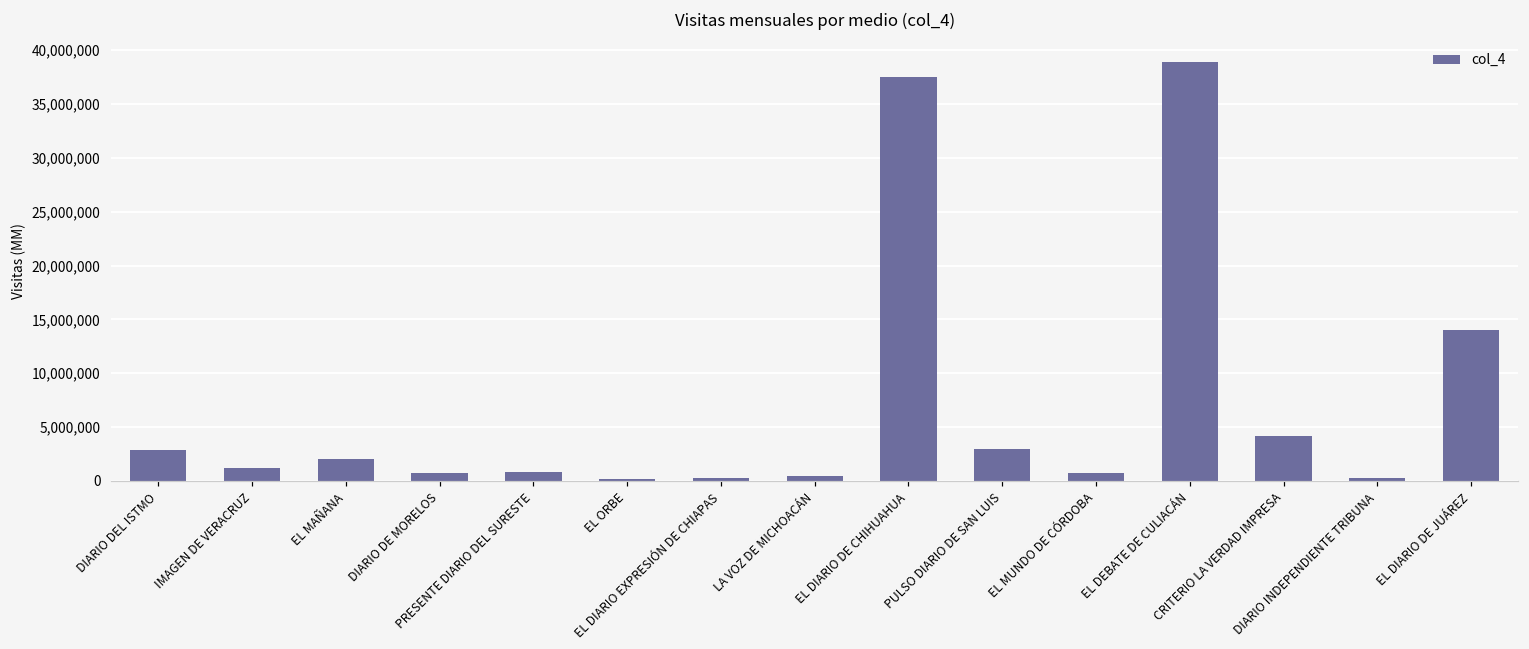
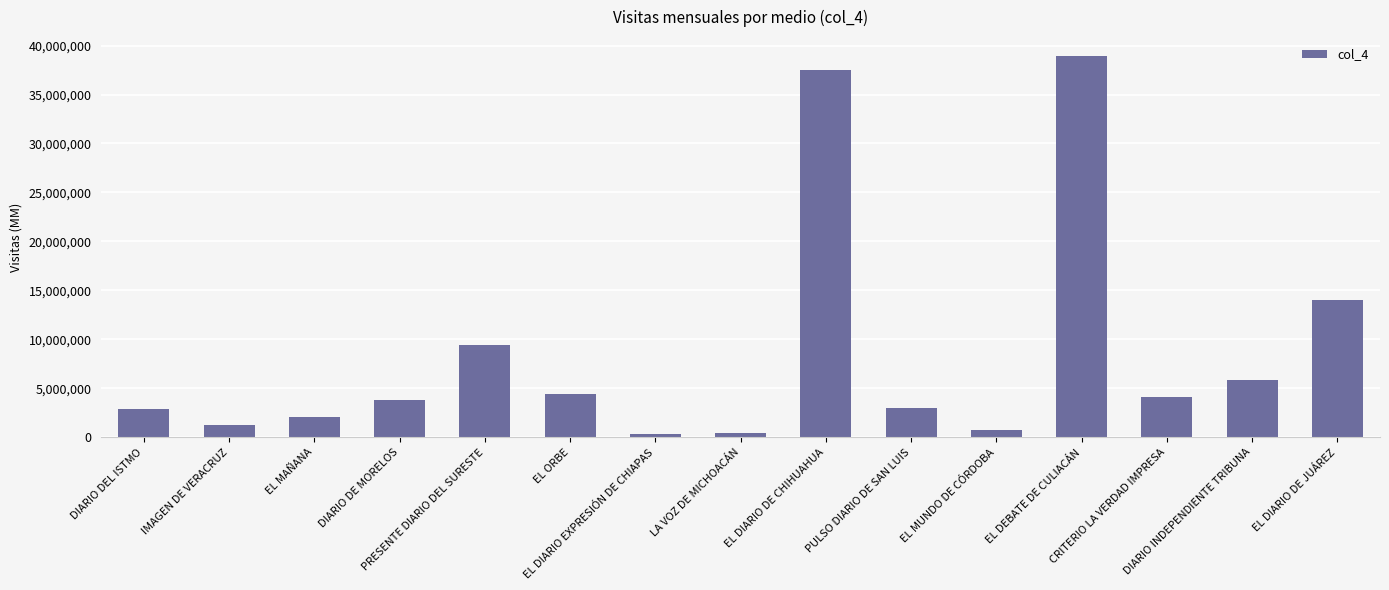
DIARIO DE MORELOS: 1,000,000 -> 4,000,000
PRESENTE DIARIO DEL SURESTE: 1,000,000 -> 9,000,000
EL ORBE: 0 -> 4,000,000
DIARIO INDEPENDIENTE TRIBUNA: 0 -> 6,000,000
